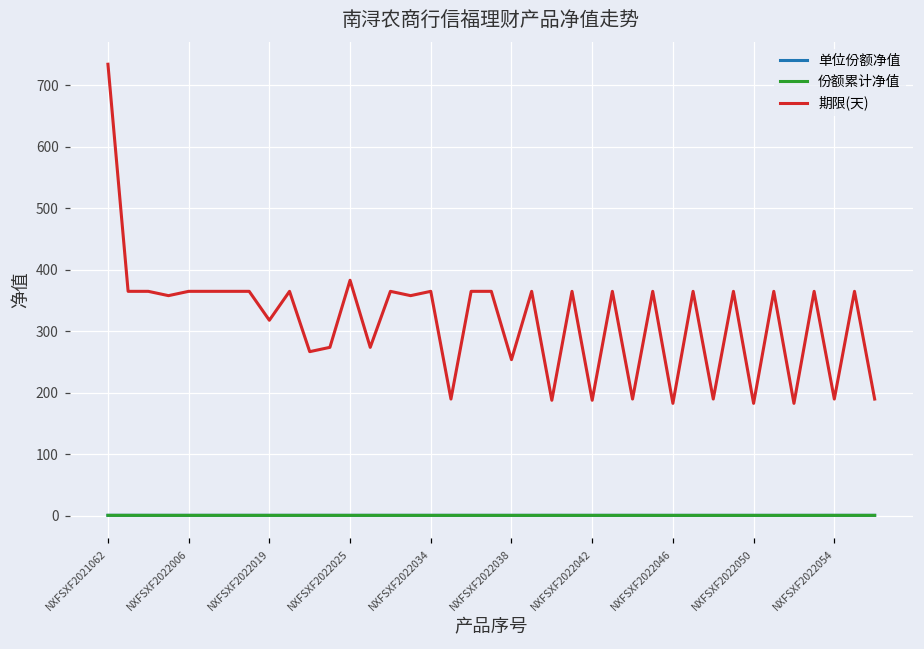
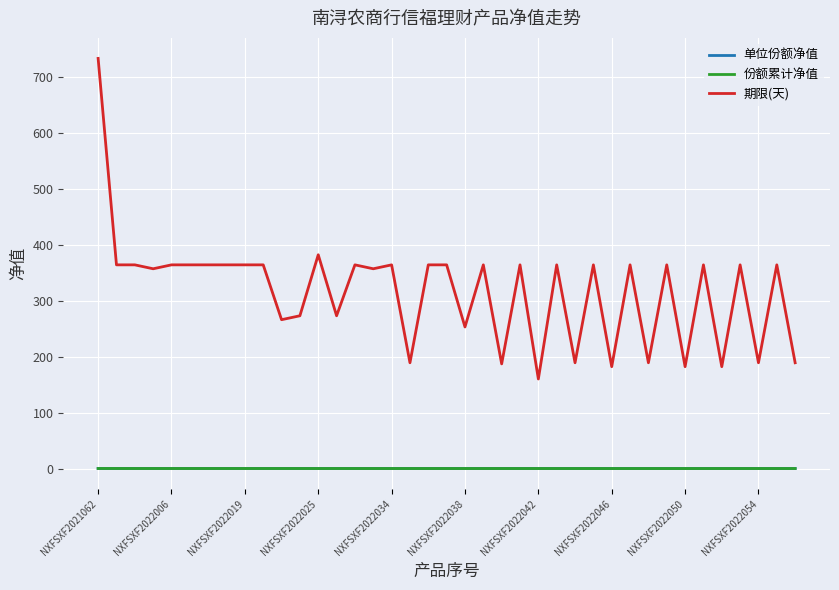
期限(天), NXFSXF2022019: 320 -> 370
期限(天), NXFSXF2022042: 190 -> 160
